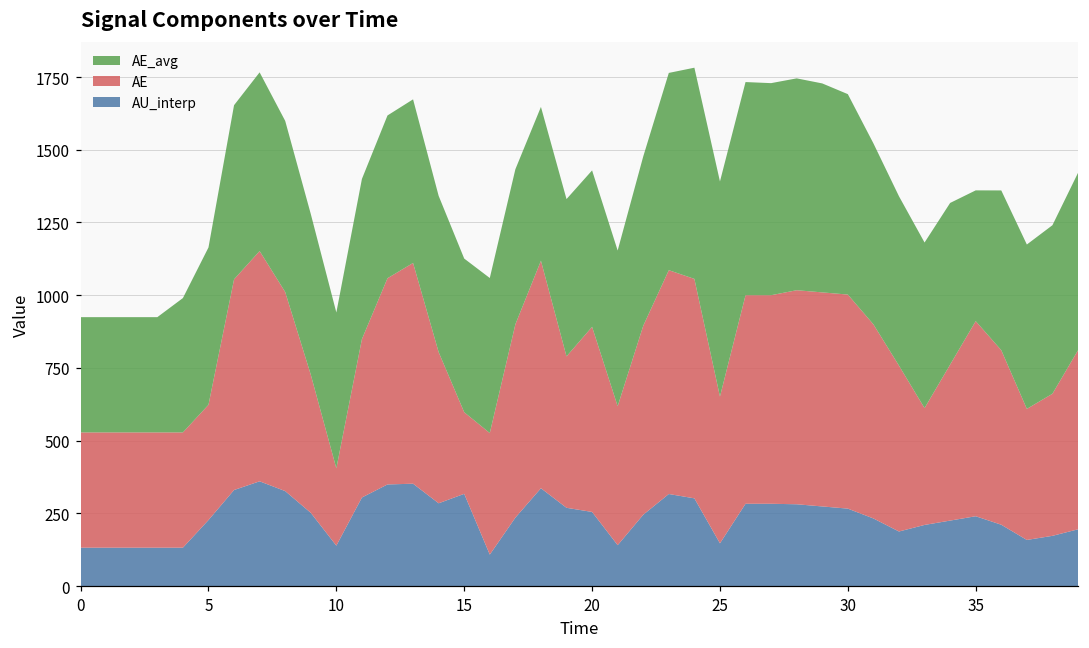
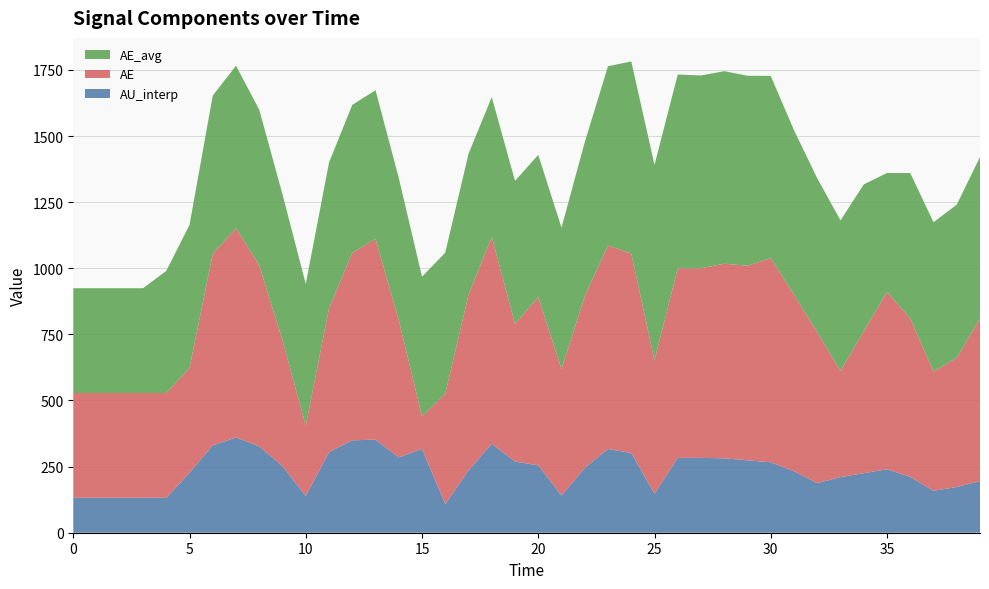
AE, 15: 280 -> 120
AE, 30: 740 -> 770
